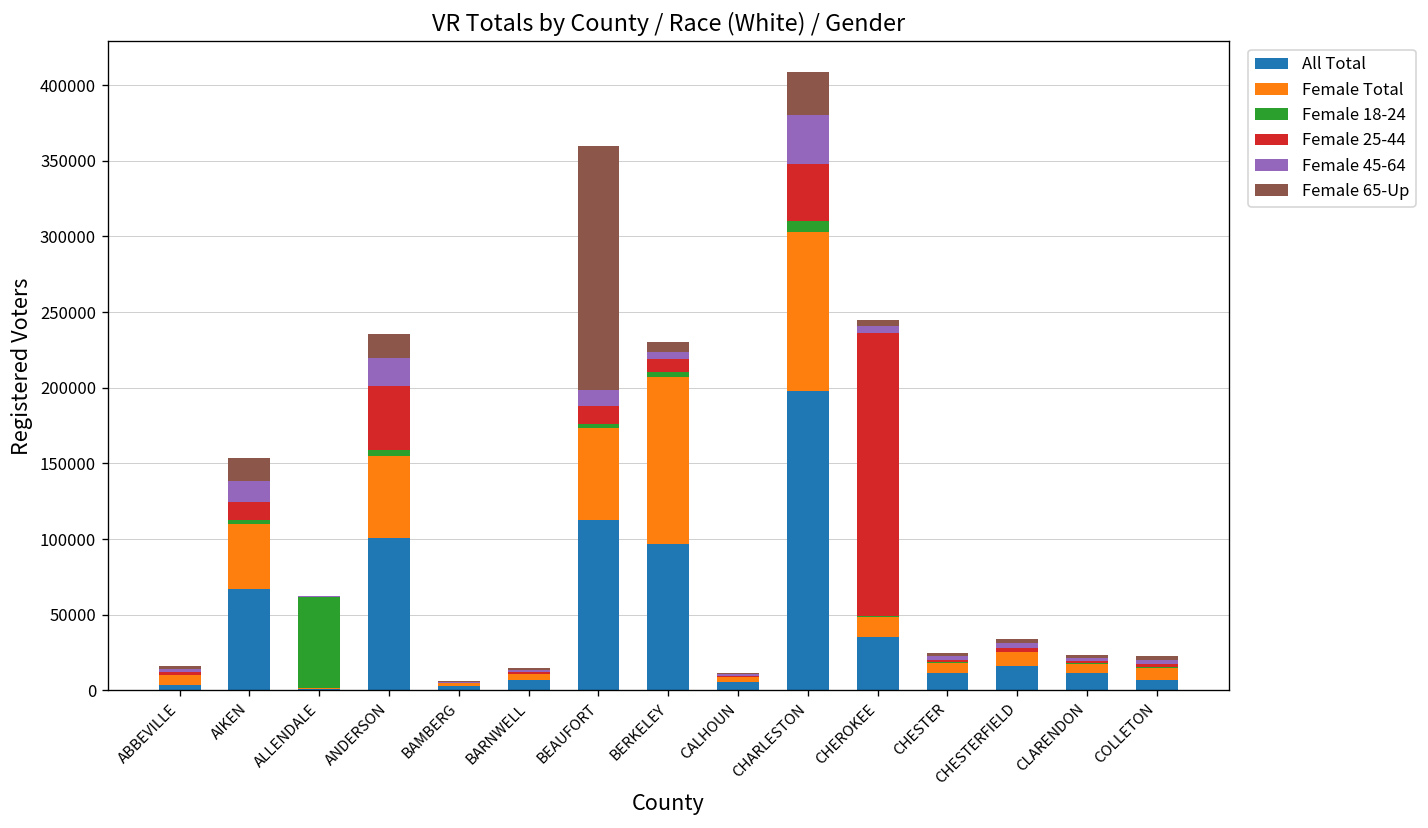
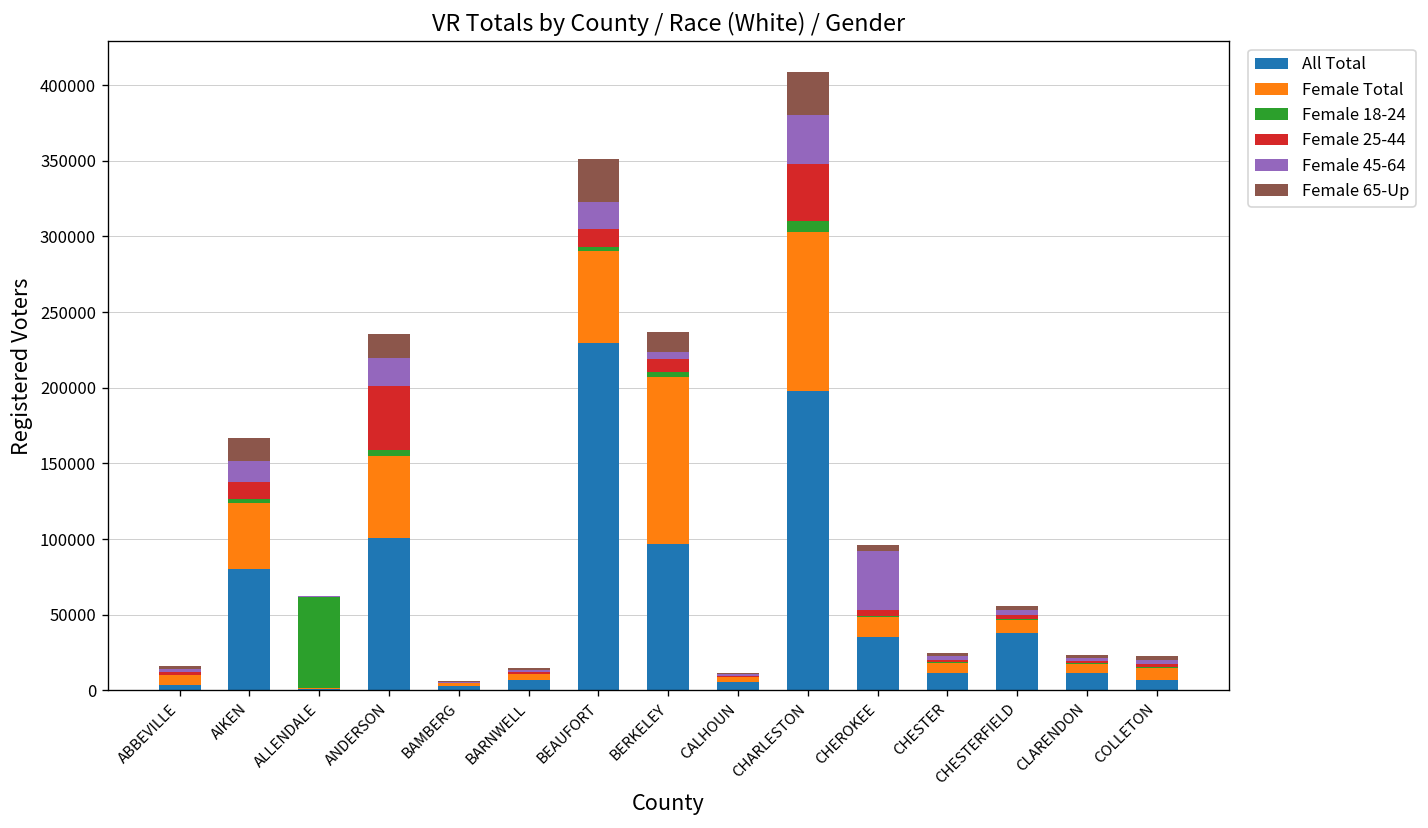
All Total, AIKEN: 67000 -> 80000
All Total, BEAUFORT: 112000 -> 229000
Female 45-64, BEAUFORT: 10000 -> 18000
Female 65-Up, BEAUFORT: 161000 -> 28000
Female 65-Up, BERKELEY: 7000 -> 14000
Female 25-44, CHEROKEE: 187000 -> 4000
Female 45-64, CHEROKEE: 5000 -> 39000
All Total, CHESTERFIELD: 16000 -> 38000
